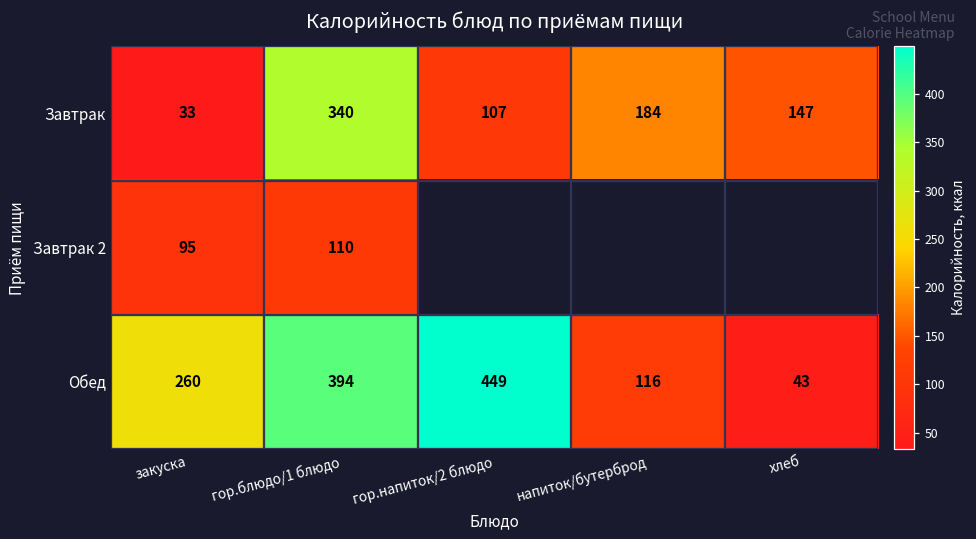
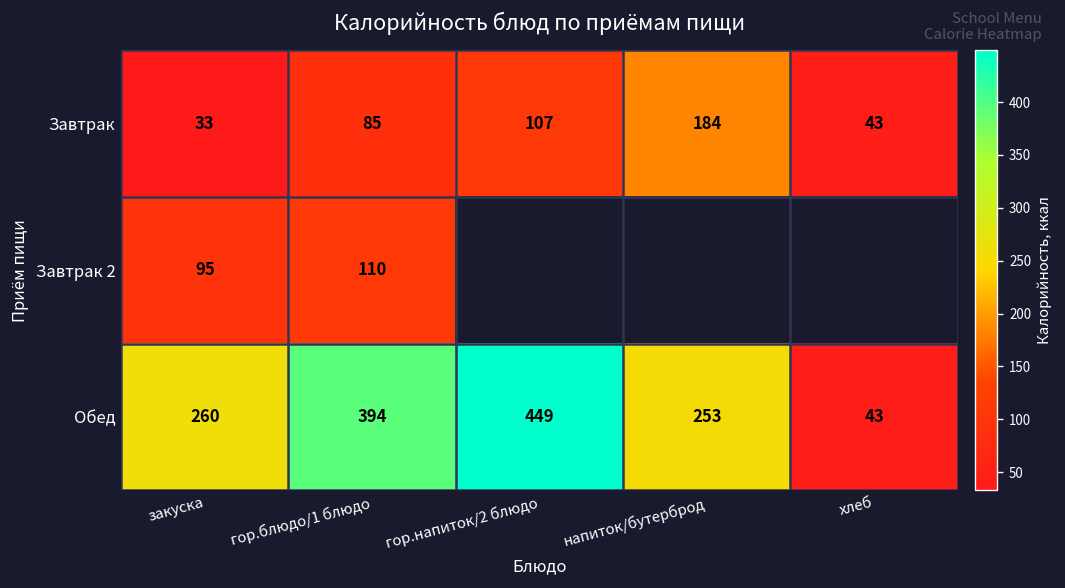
Завтрак, гор.блюдо/1 блюдо: 340 -> 85
Завтрак, хлеб: 147 -> 43
Обед, напиток/бутерброд: 116 -> 253
